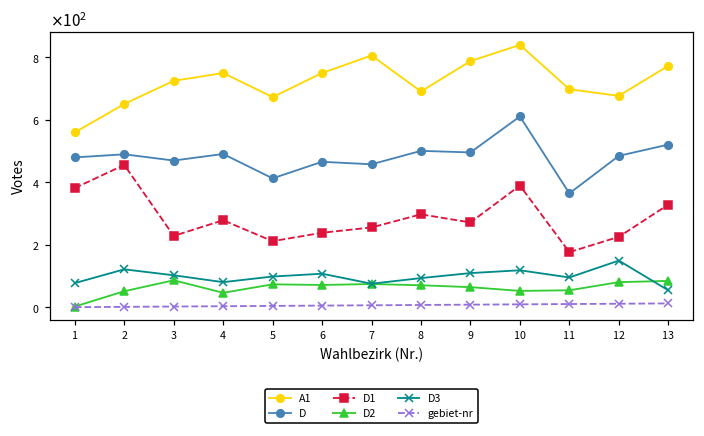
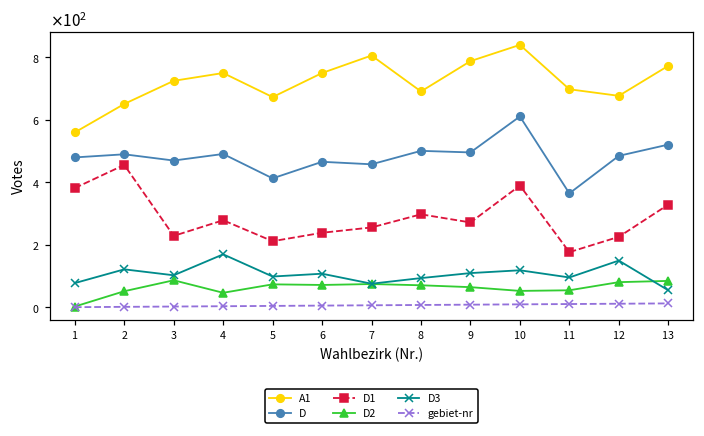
D3, 4: 80 -> 170
